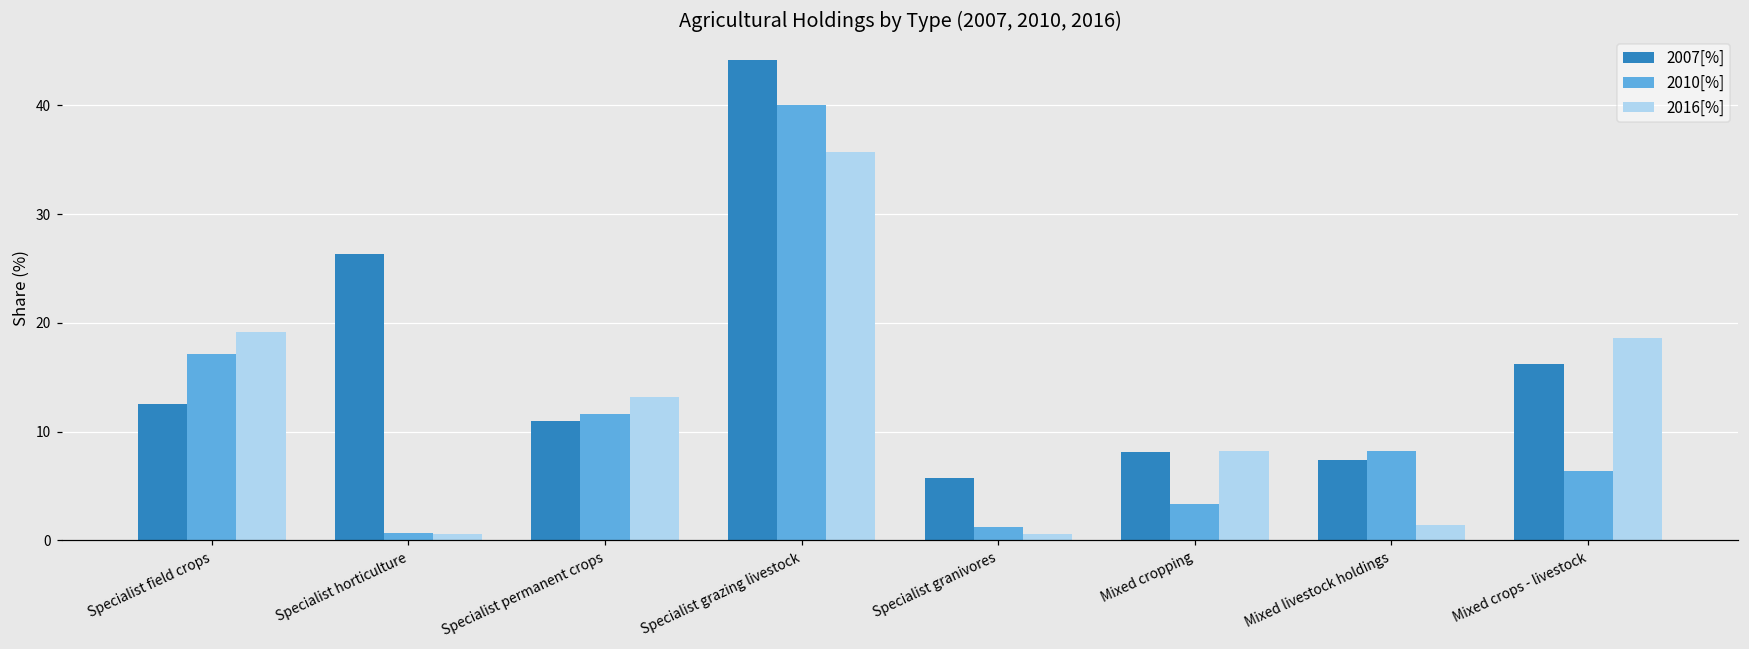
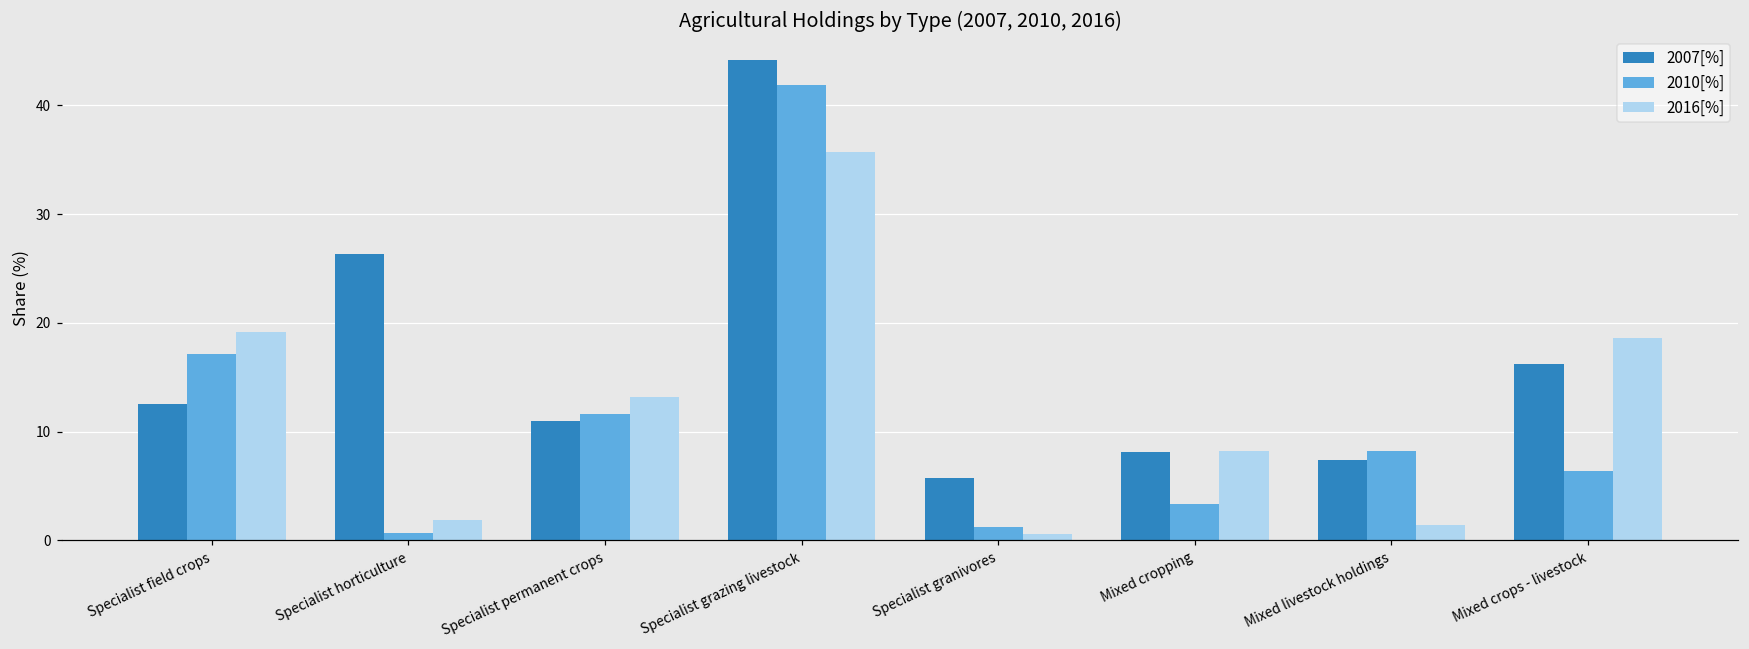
2016[%], Specialist horticulture: 1 -> 2
2010[%], Specialist grazing livestock: 40 -> 42
